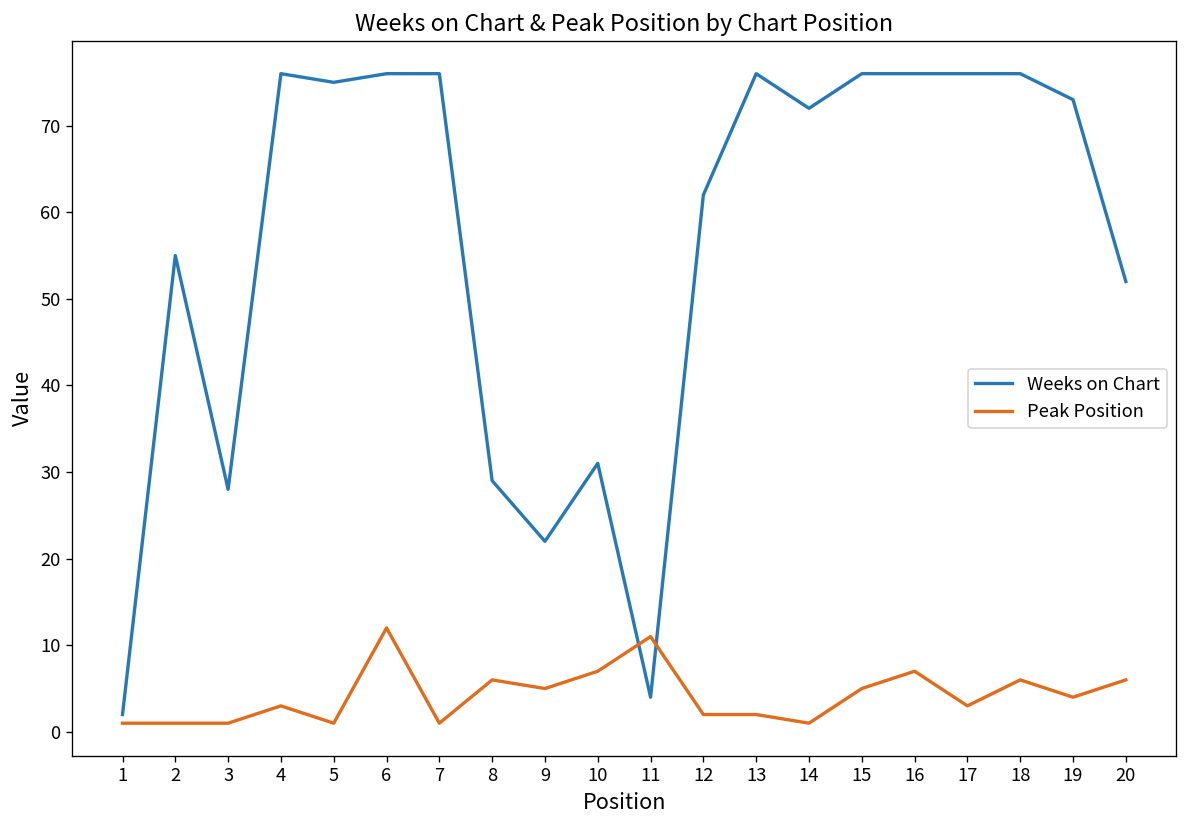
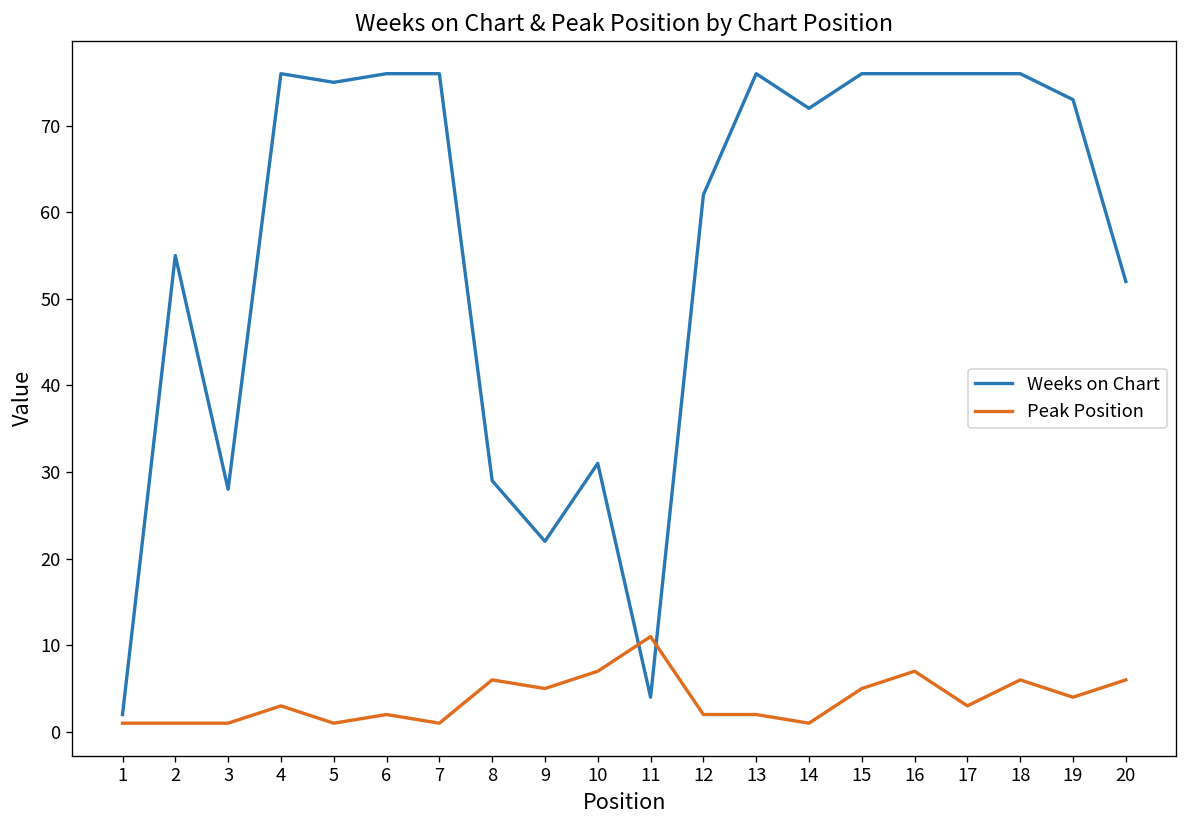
Peak Position, 6: 12 -> 2
